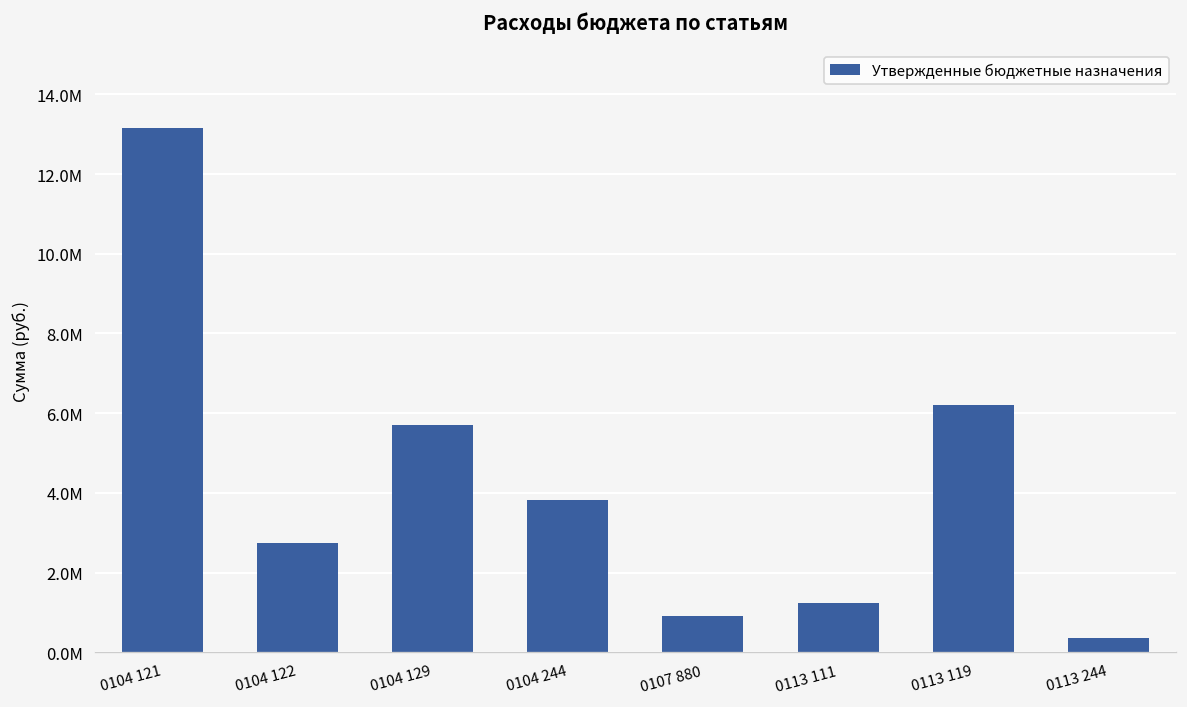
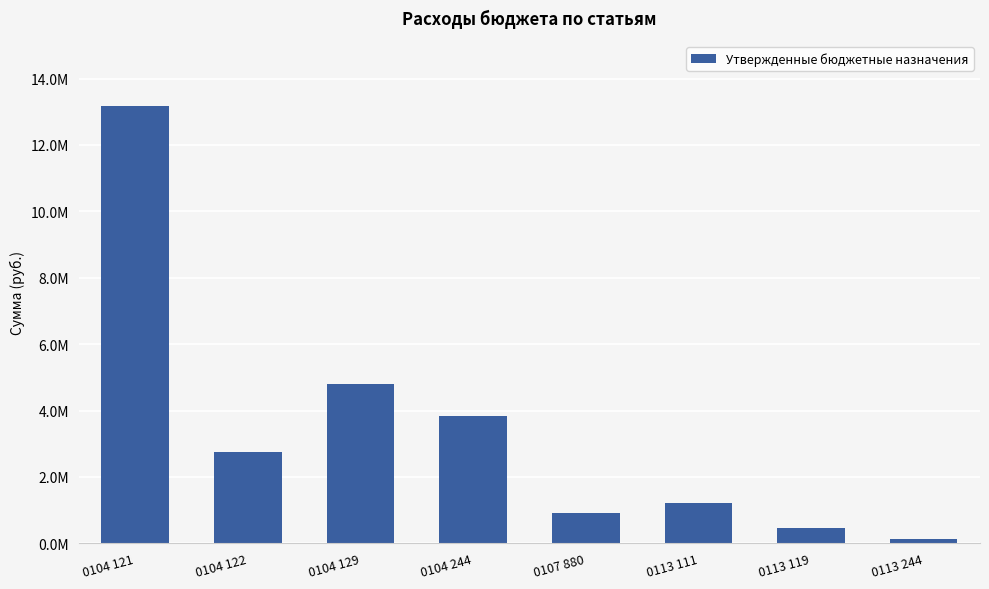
0104 129: 5700000 -> 4800000
0113 119: 6200000 -> 500000
0113 244: 400000 -> 100000
